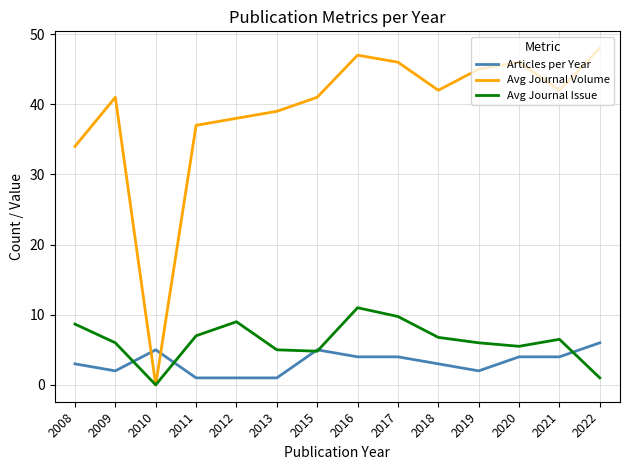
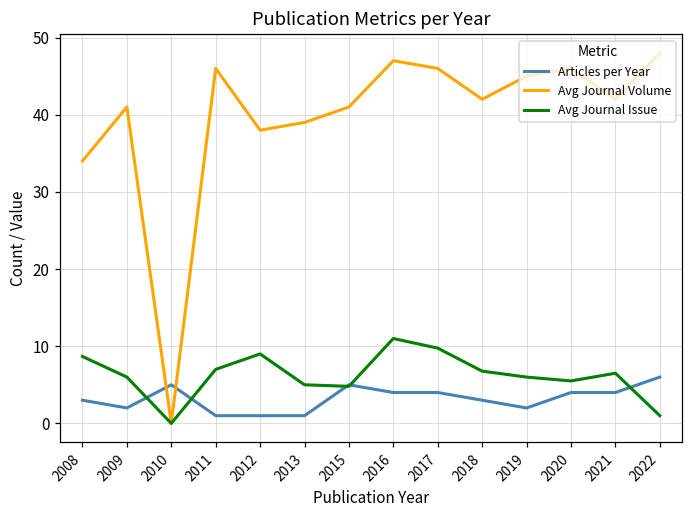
Avg Journal Volume, 2011: 37 -> 46
